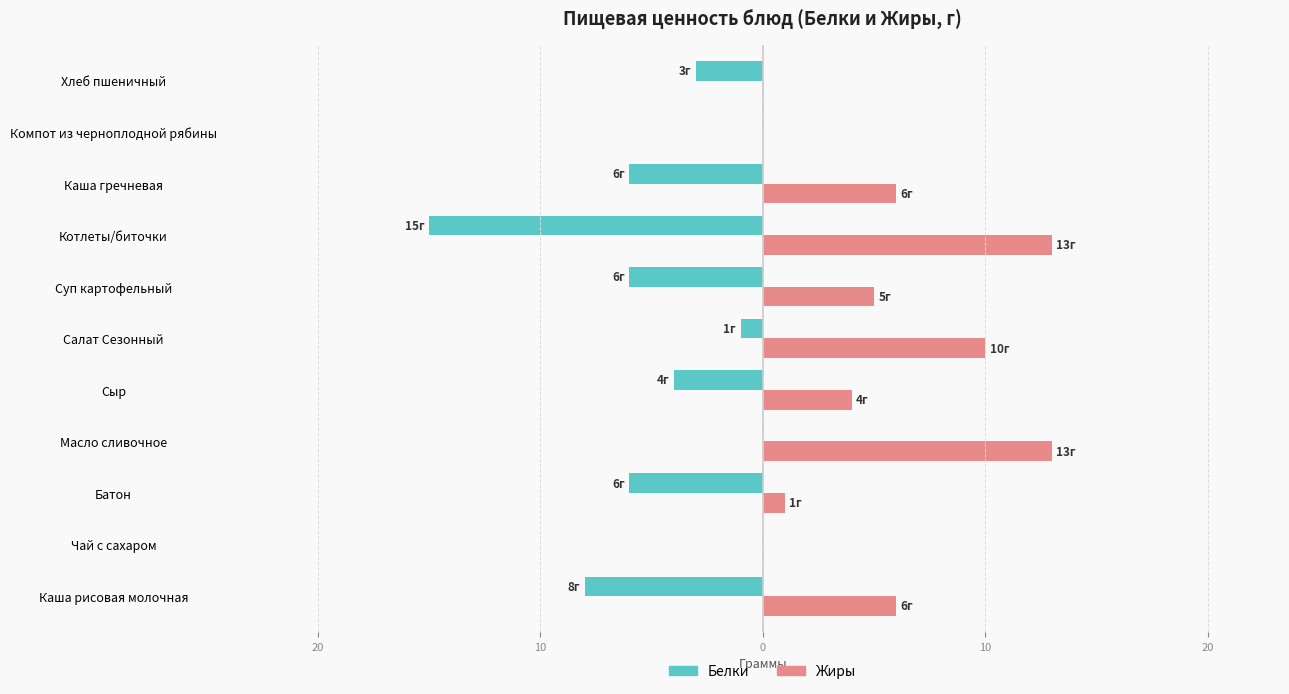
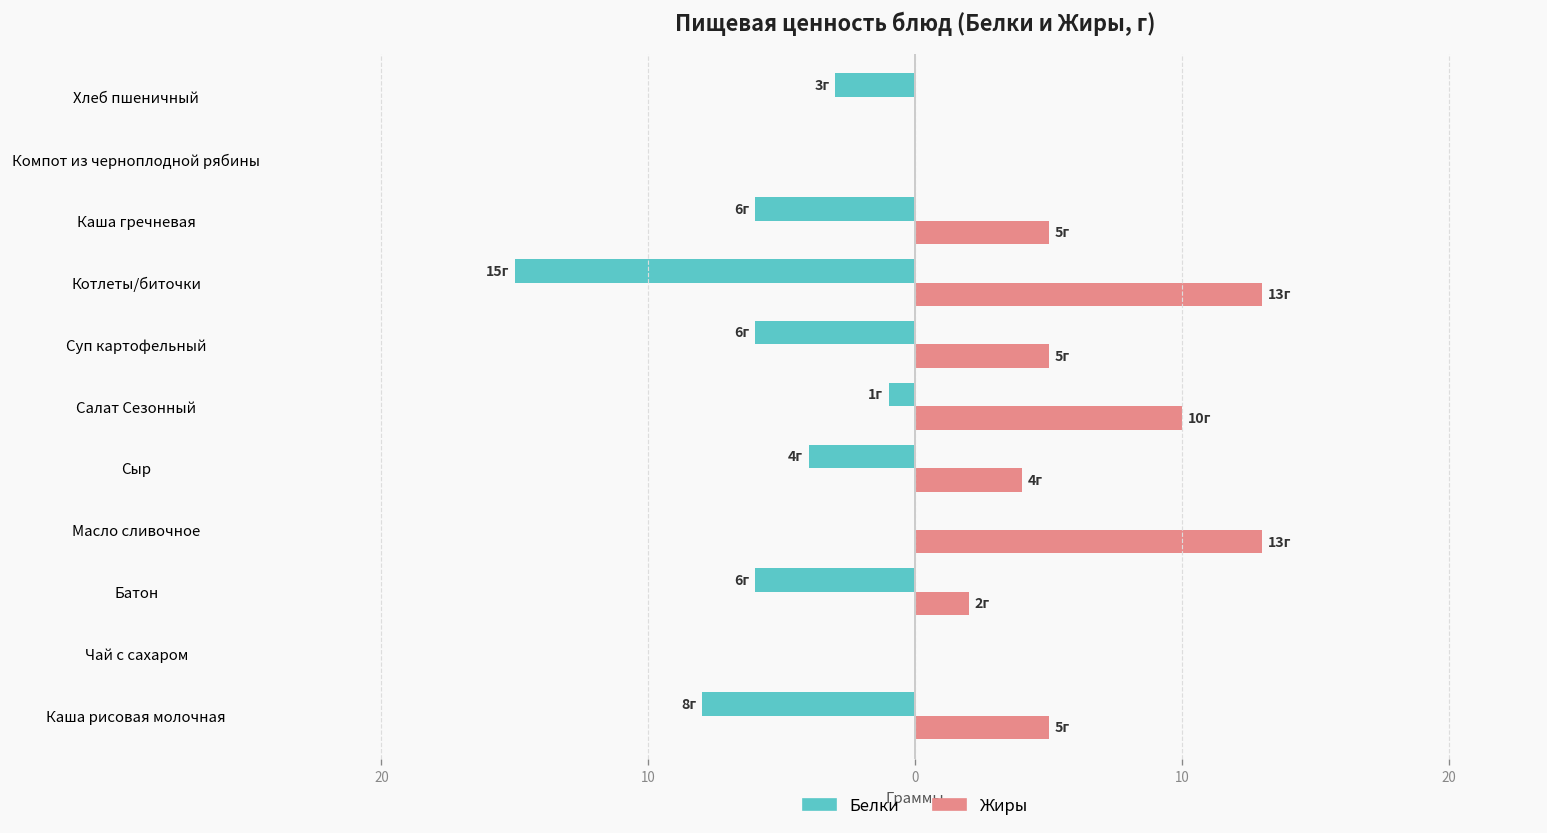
Жиры, Каша гречневая: 6г -> 5г
Жиры, Батон: 1г -> 2г
Жиры, Каша рисовая молочная: 6г -> 5г
